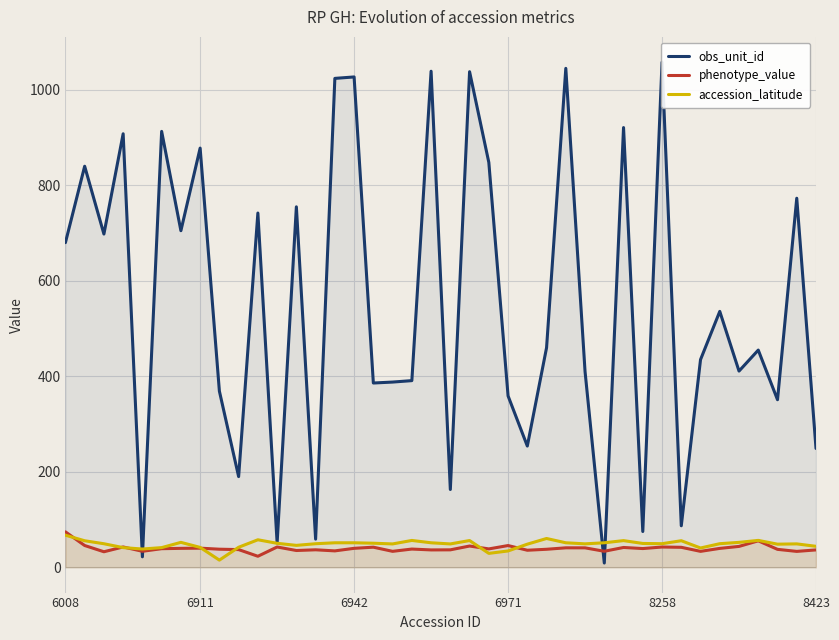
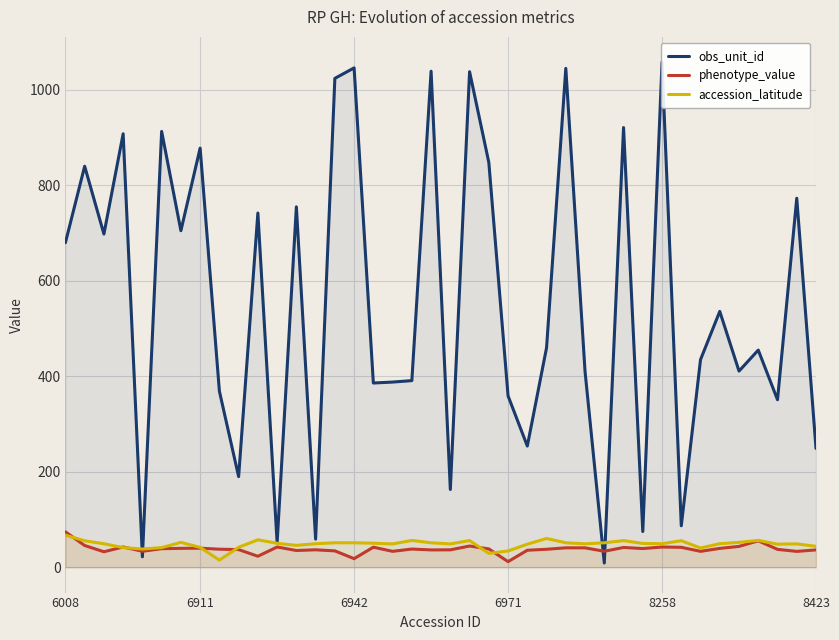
obs_unit_id, 6942: 1030 -> 1050
phenotype_value, 6942: 40 -> 20
phenotype_value, 6971: 50 -> 10
